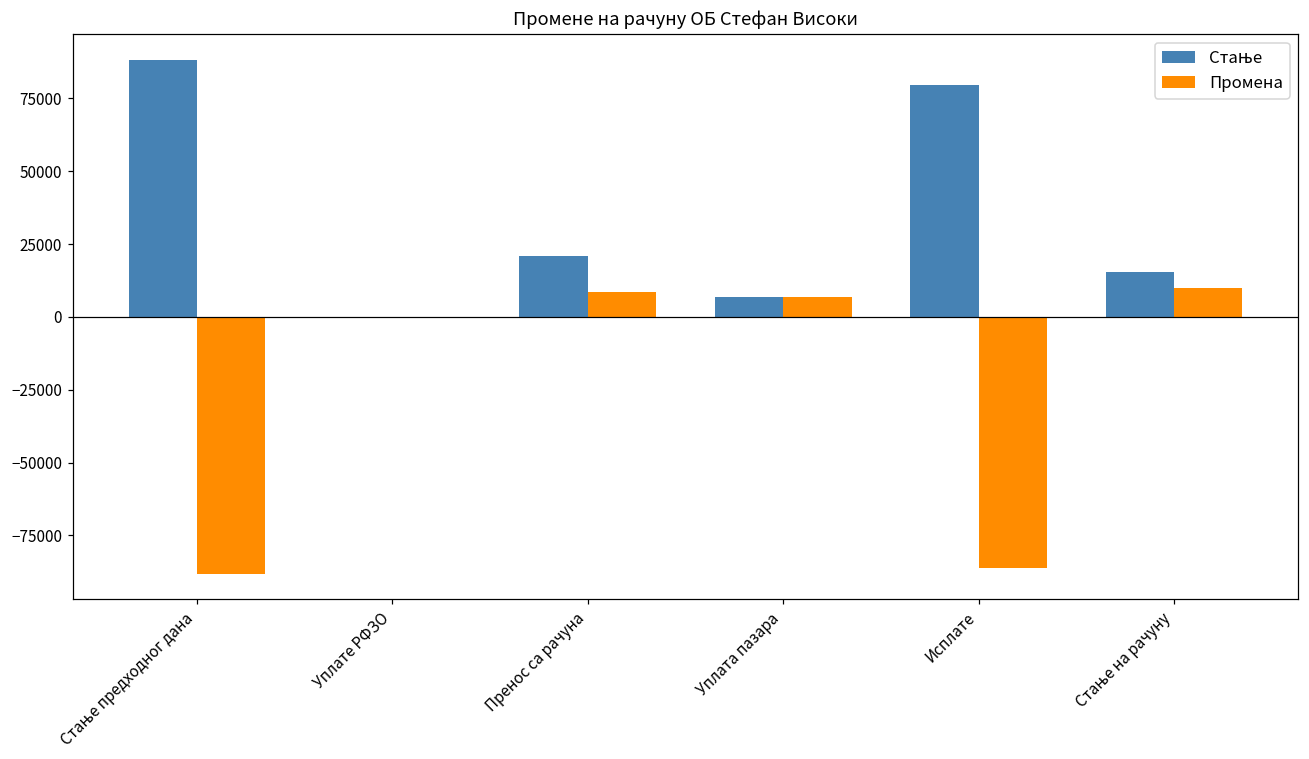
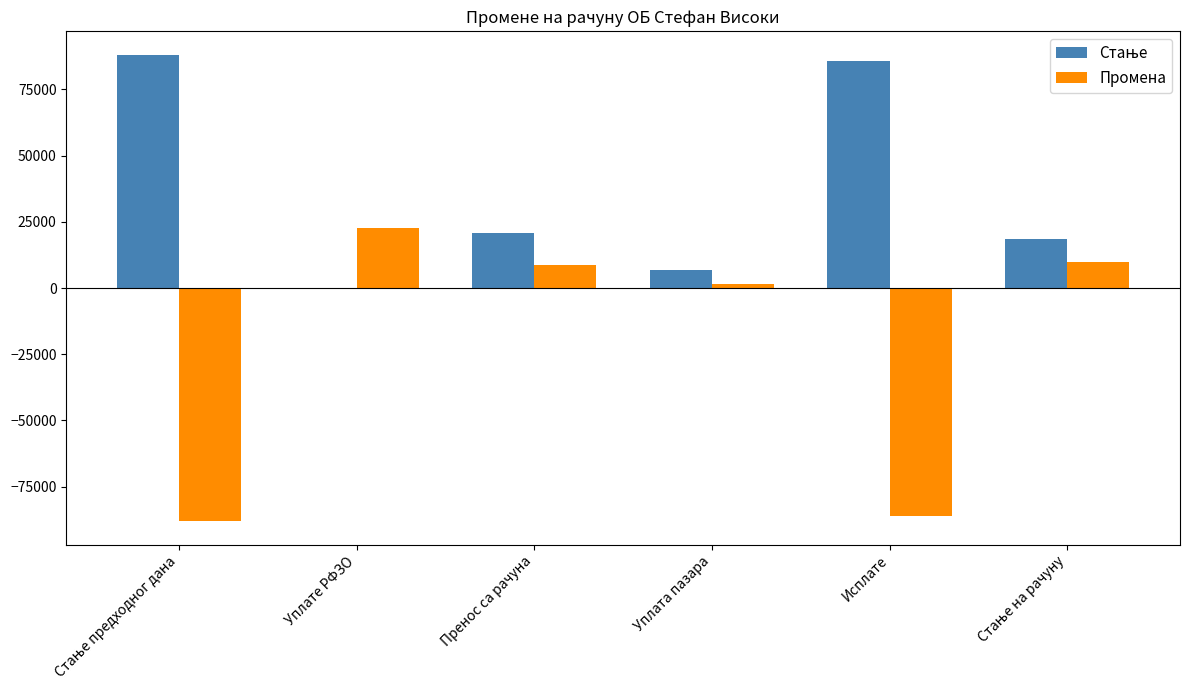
Промена, Уплате РФЗО: 0 -> 23000
Промена, Уплата пазара: 7000 -> 2000
Стање, Исплате: 80000 -> 86000
Стање, Стање на рачуну: 15000 -> 19000
